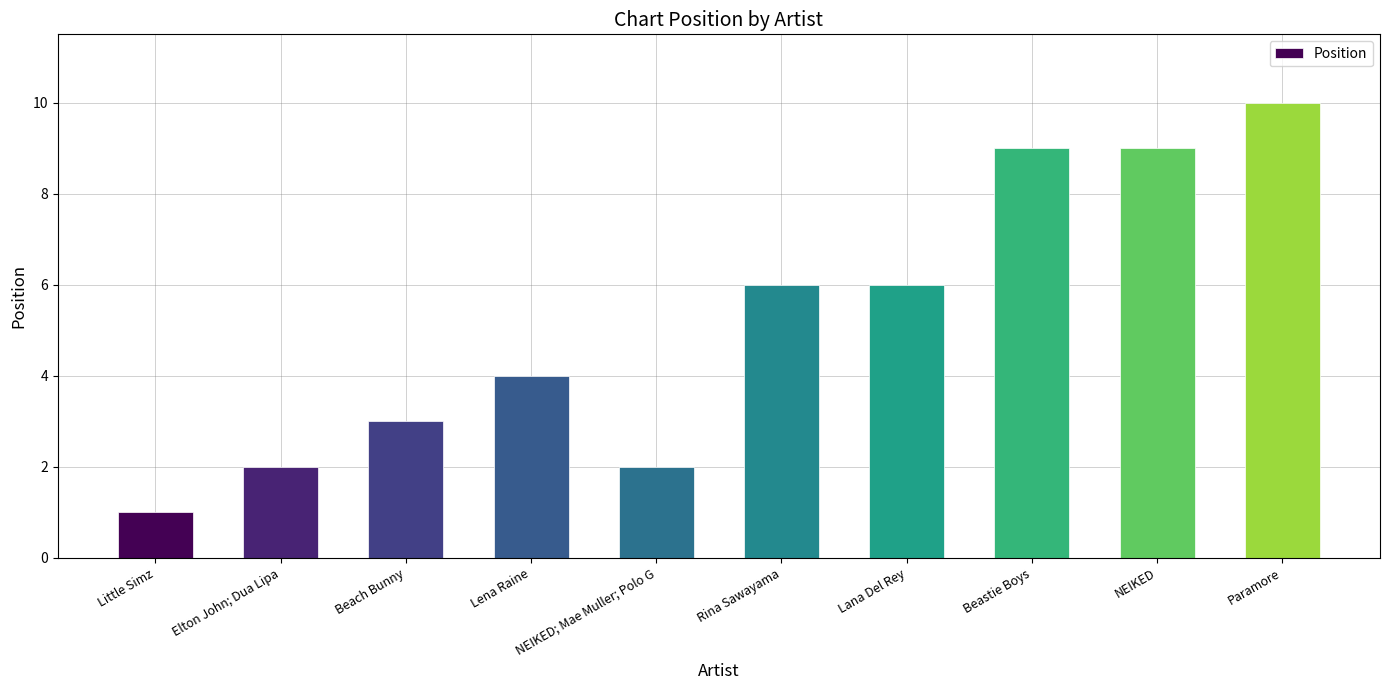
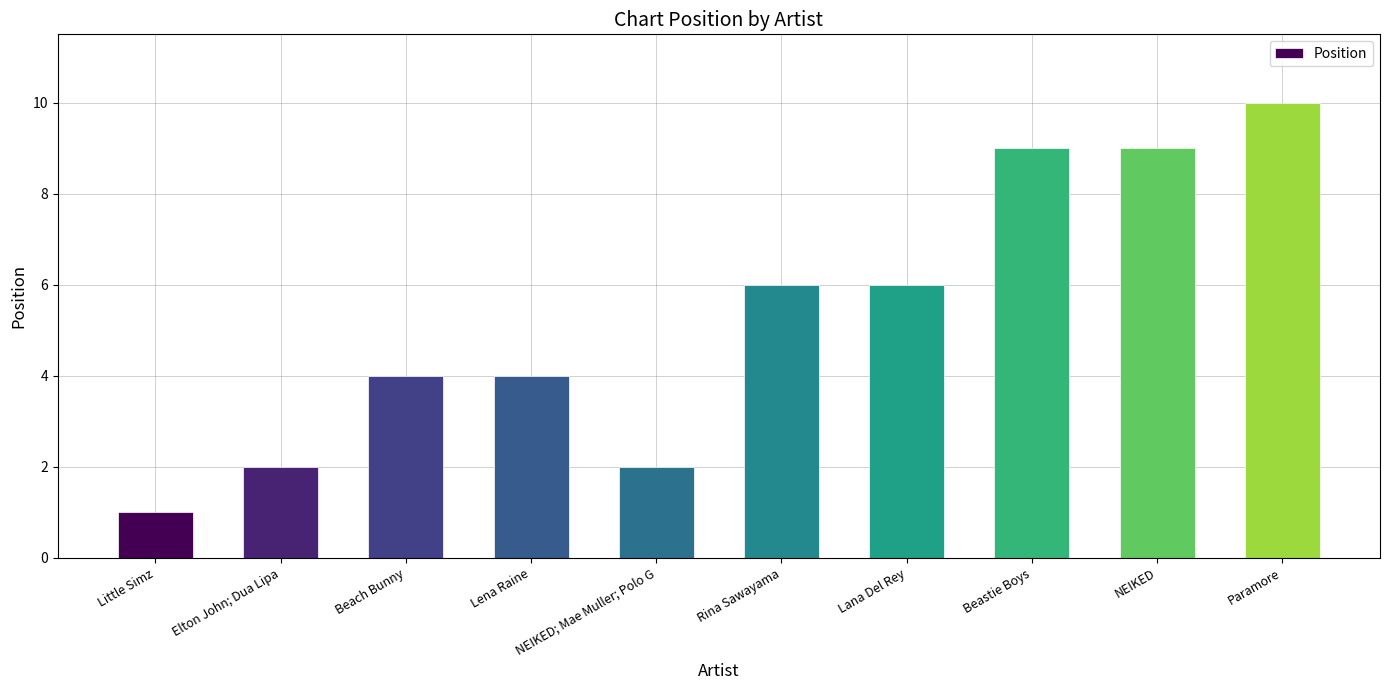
Beach Bunny: 3 -> 4
